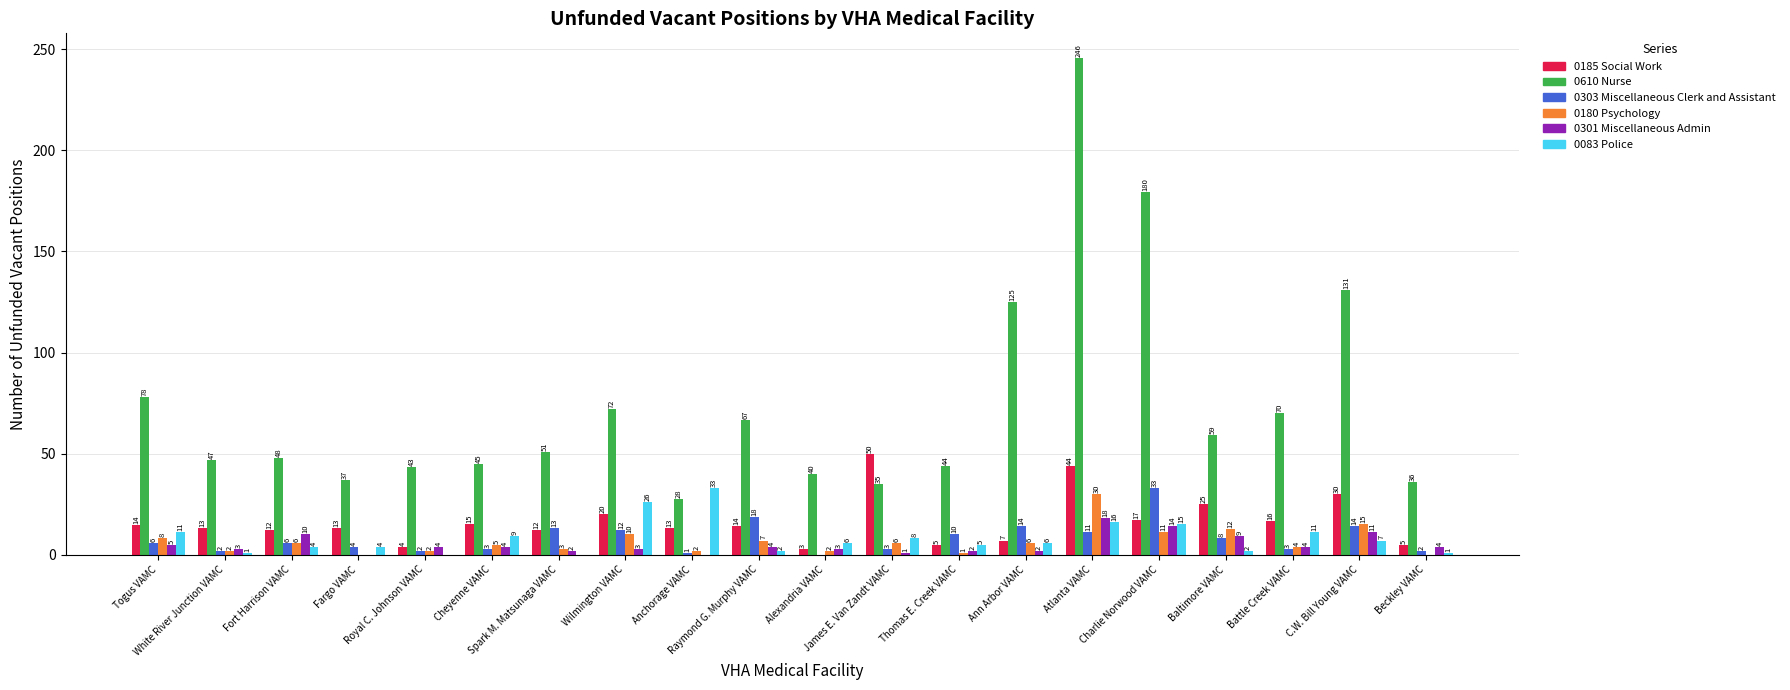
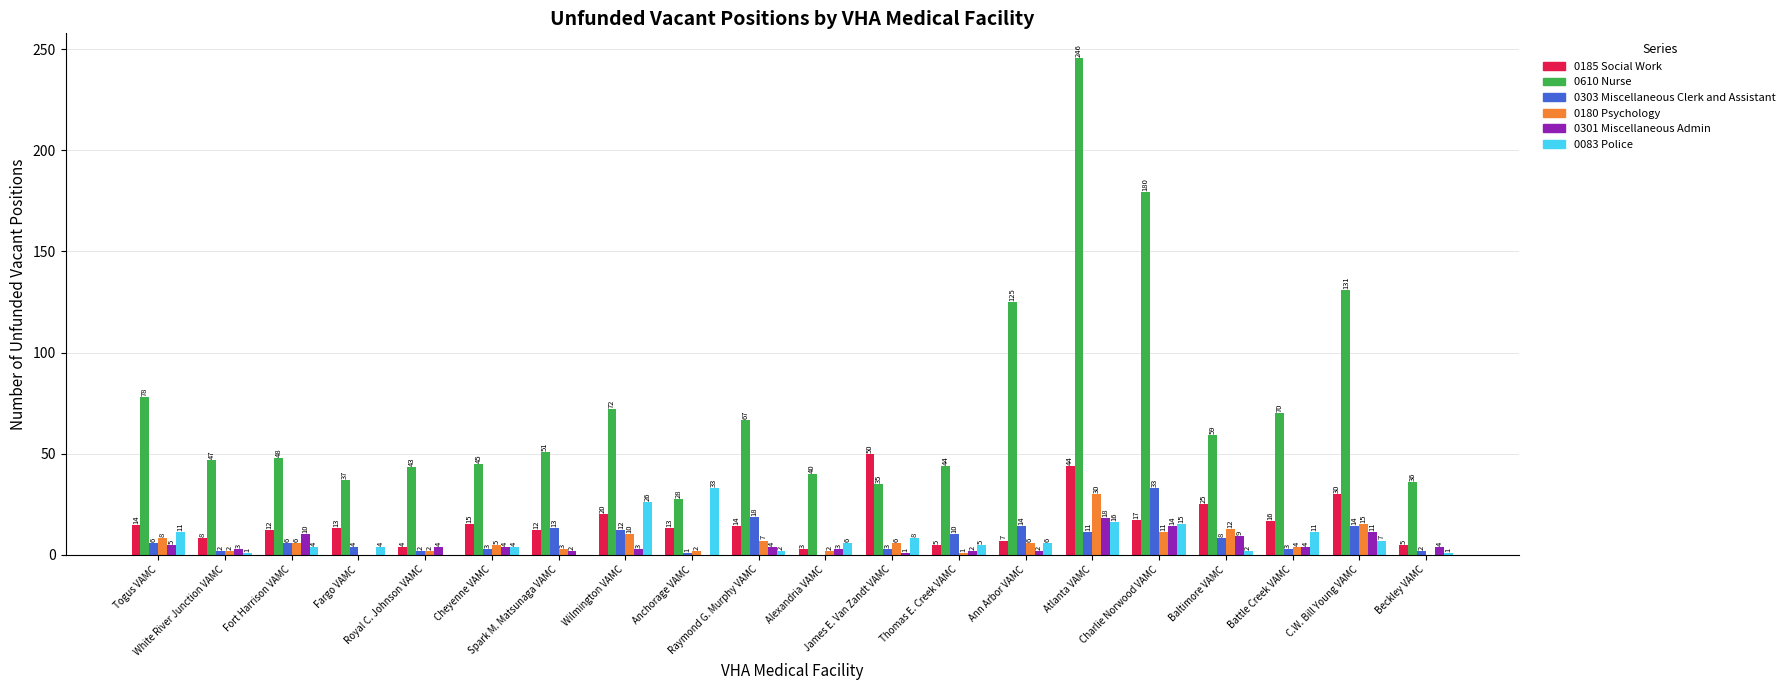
0185 Social Work, White River Junction VAMC: 13 -> 8
0083 Police, Cheyenne VAMC: 9 -> 4
